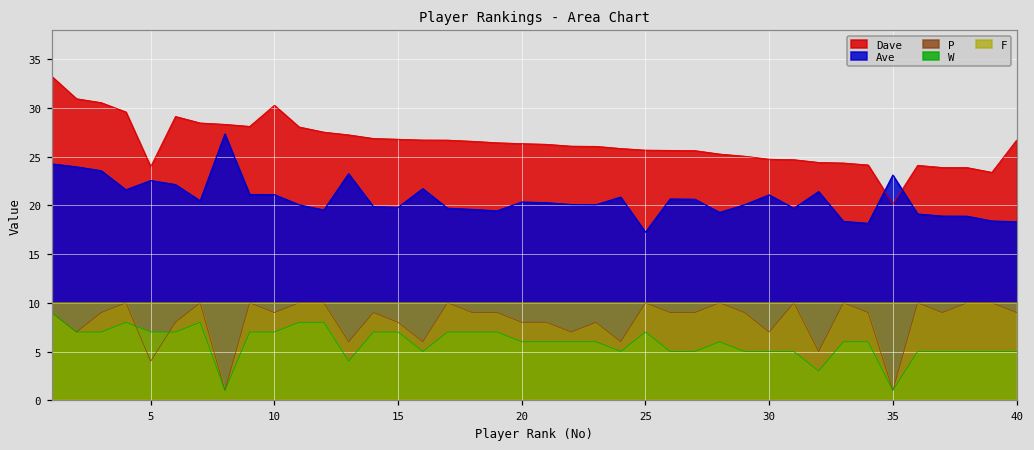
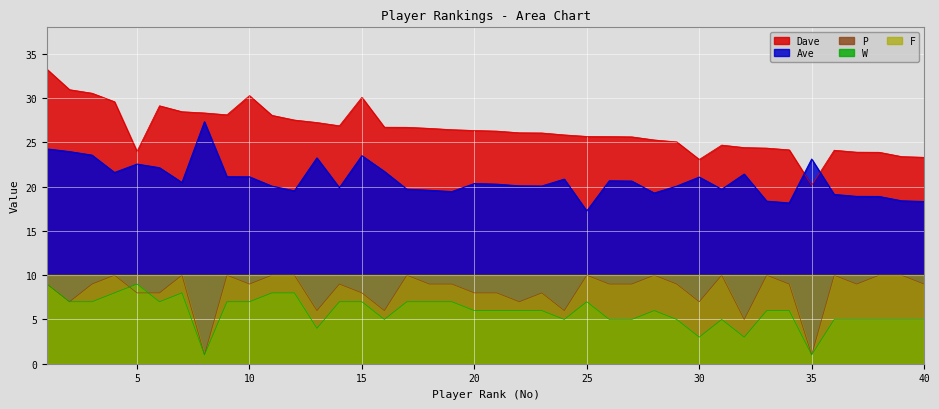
P, 5: 4 -> 8
W, 5: 7 -> 9
Dave, 15: 27 -> 30
Ave, 15: 20 -> 24
Dave, 30: 25 -> 23
W, 30: 5 -> 3
Dave, 40: 27 -> 23
